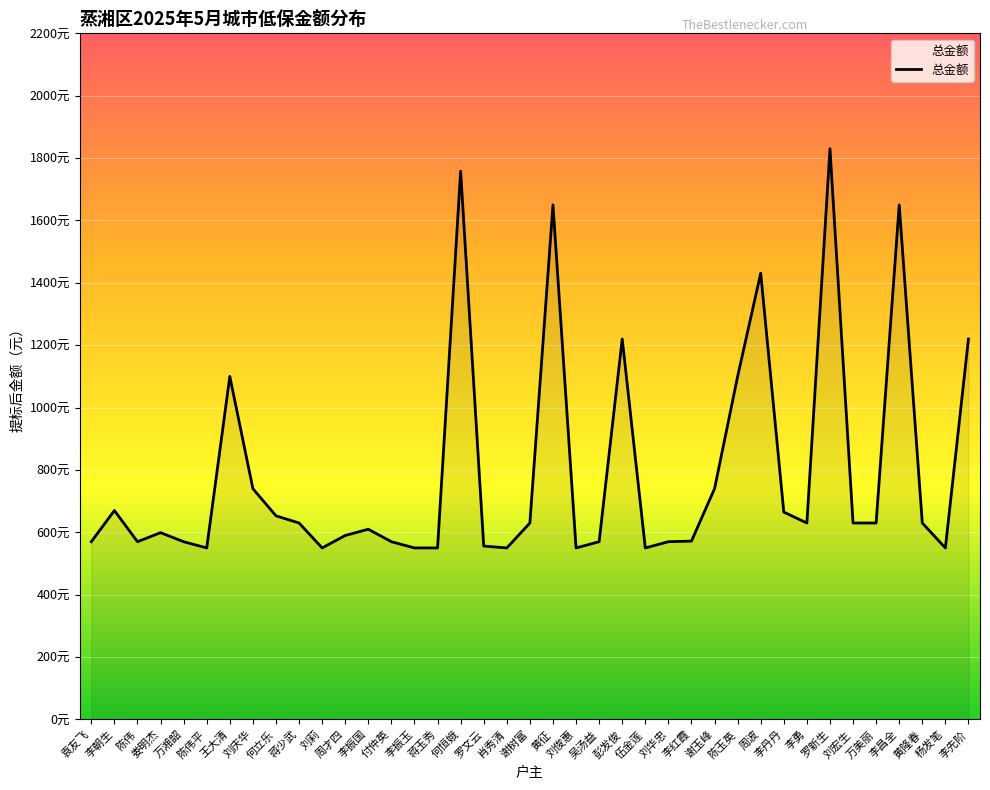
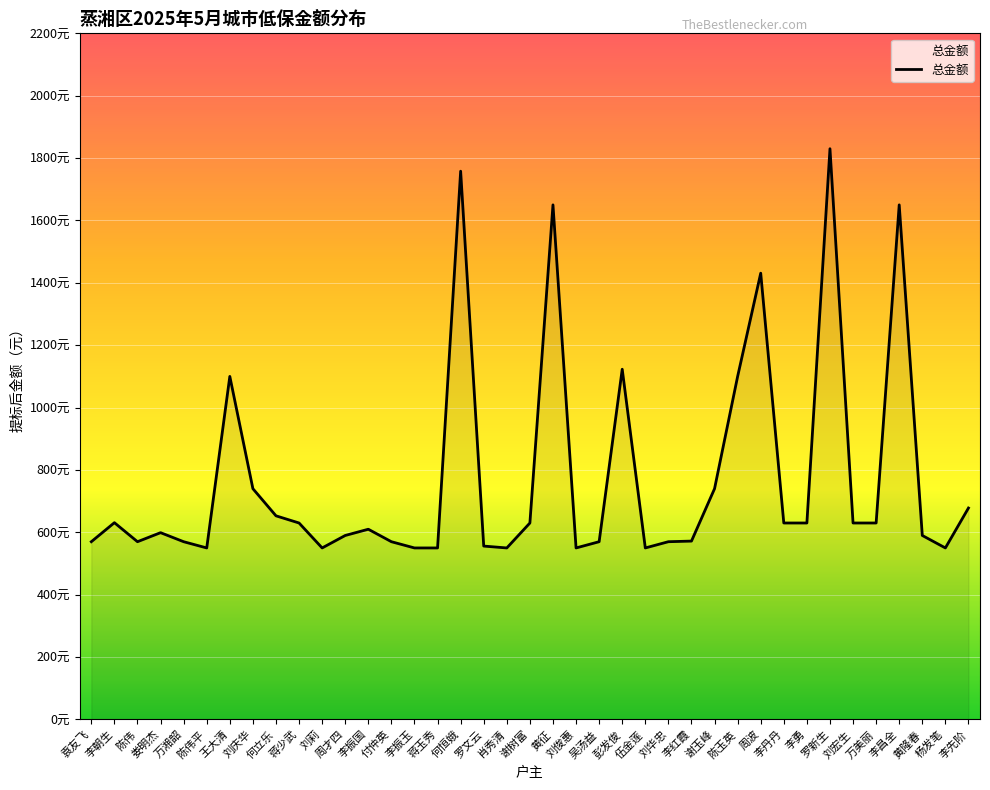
李朝生: 670元 -> 630元
彭发俊: 1220元 -> 1120元
李丹丹: 670元 -> 630元
黄隆春: 630元 -> 590元
李先阶: 1220元 -> 680元
